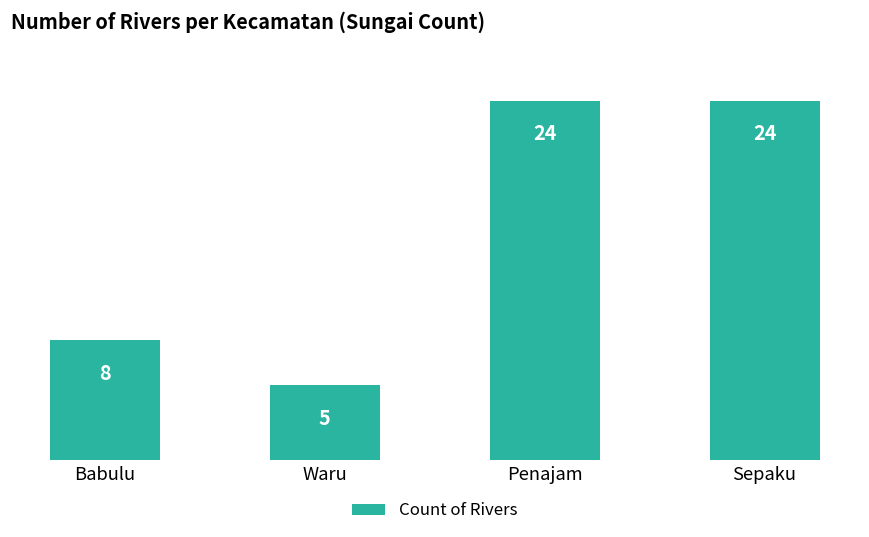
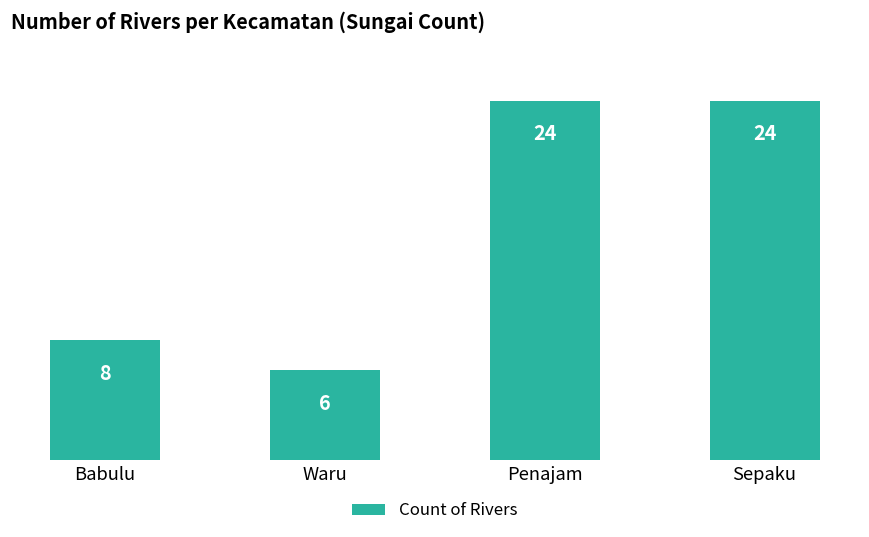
Waru: 5 -> 6
